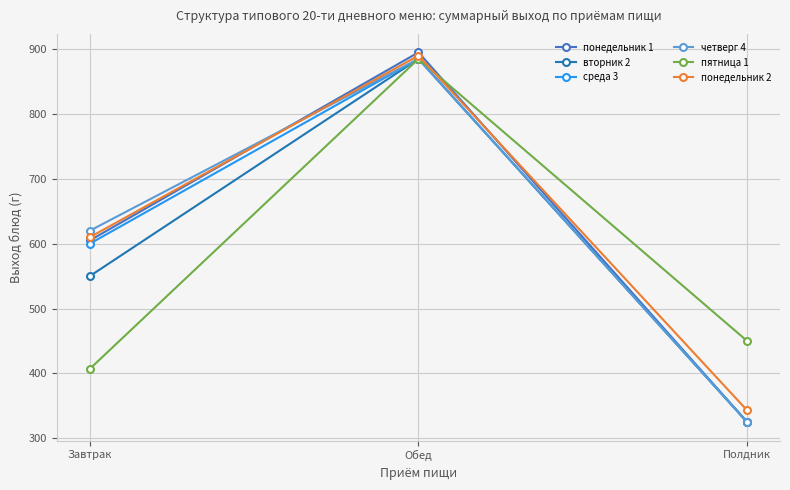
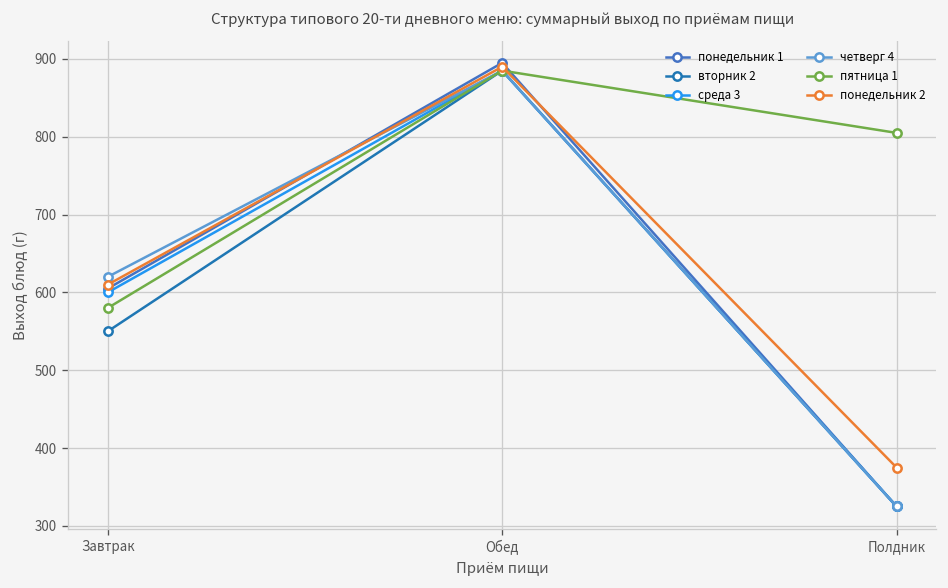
пятница 1, Завтрак: 410 -> 580
пятница 1, Полдник: 450 -> 810
понедельник 2, Полдник: 340 -> 380
